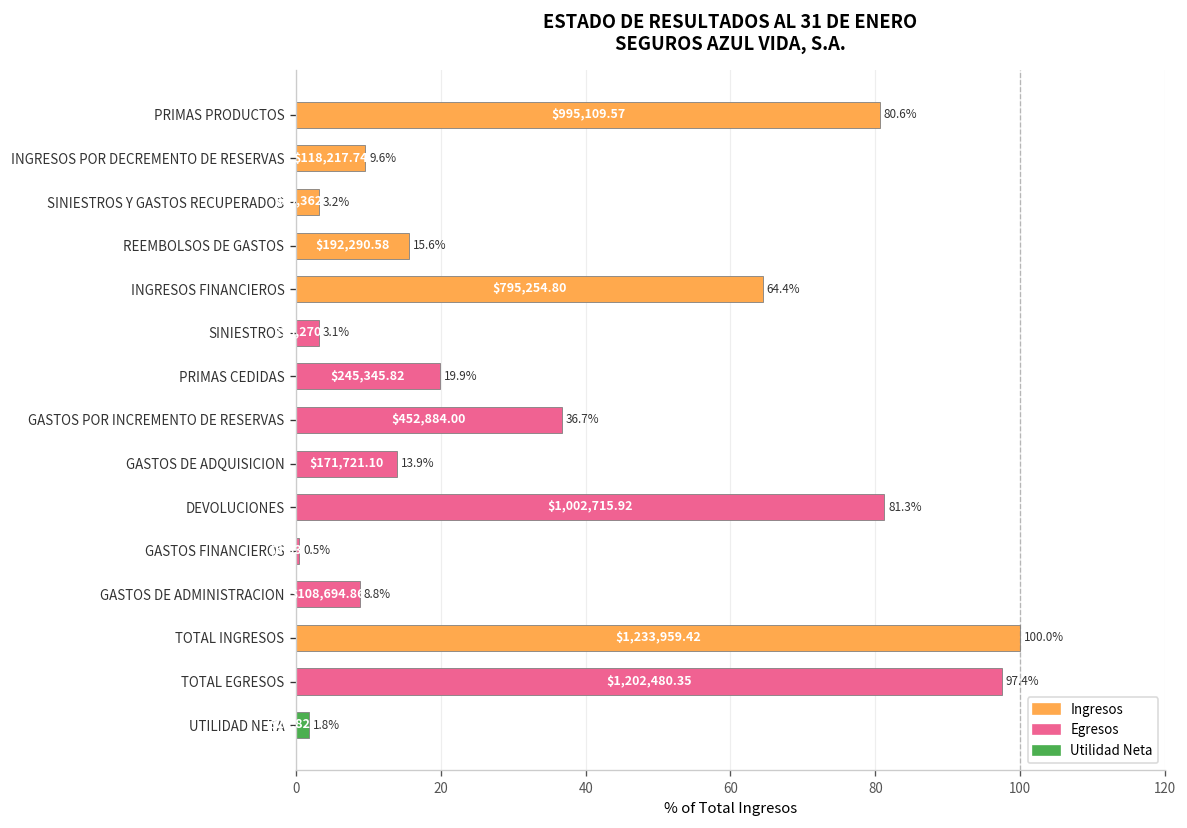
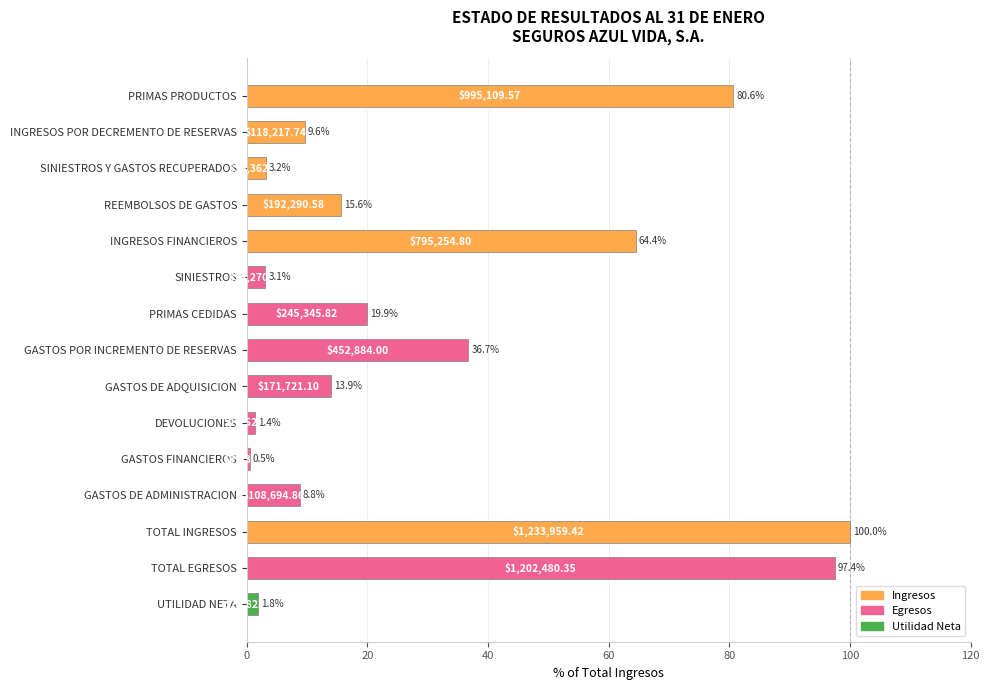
DEVOLUCIONES: 81.3% -> 1.4%
